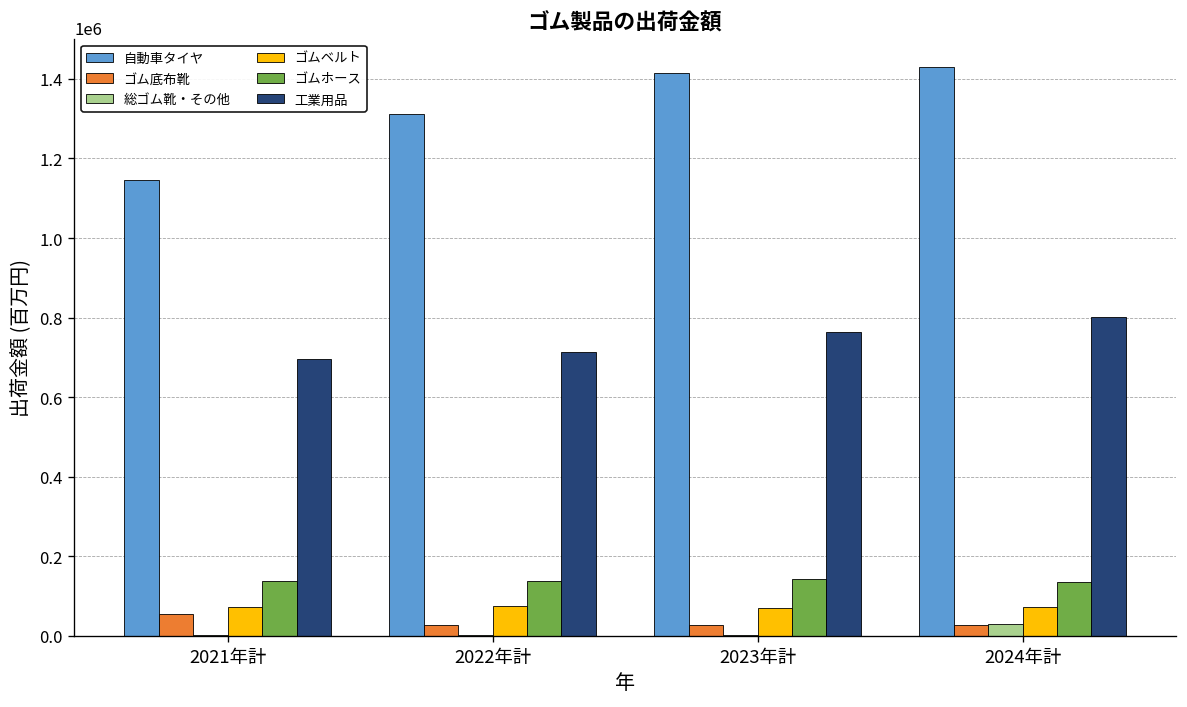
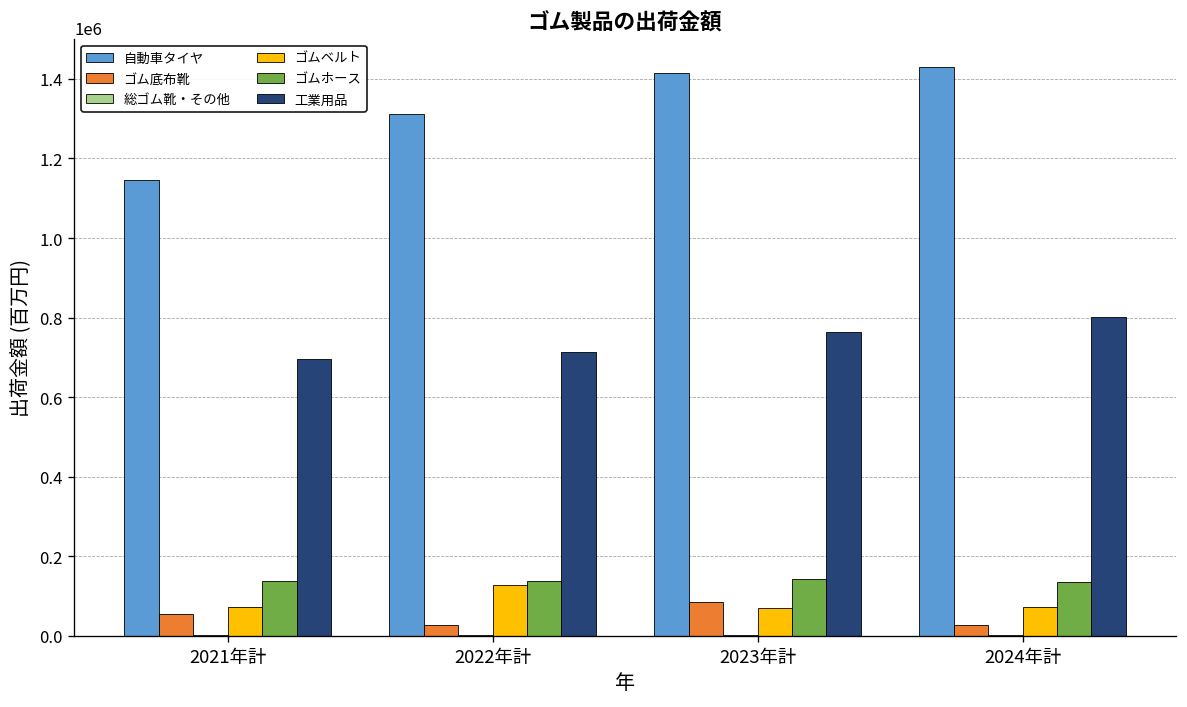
ゴムベルト, 2022年計: 70000 -> 130000
ゴム底布靴, 2023年計: 30000 -> 90000
総ゴム靴・その他, 2024年計: 30000 -> 0
